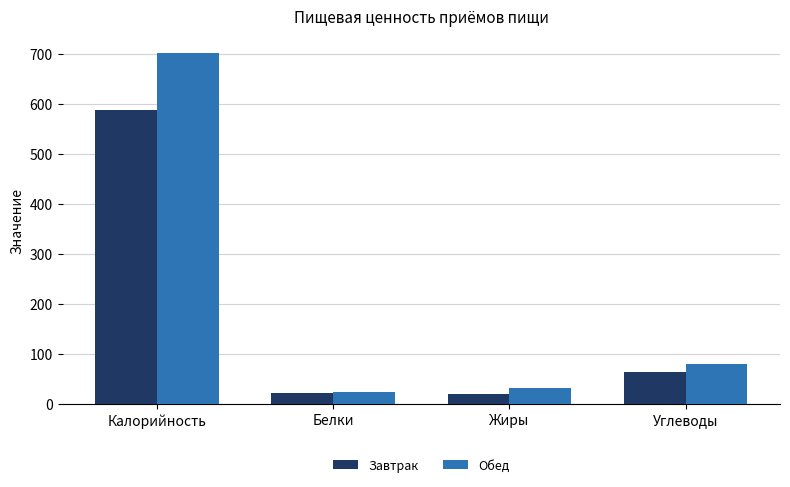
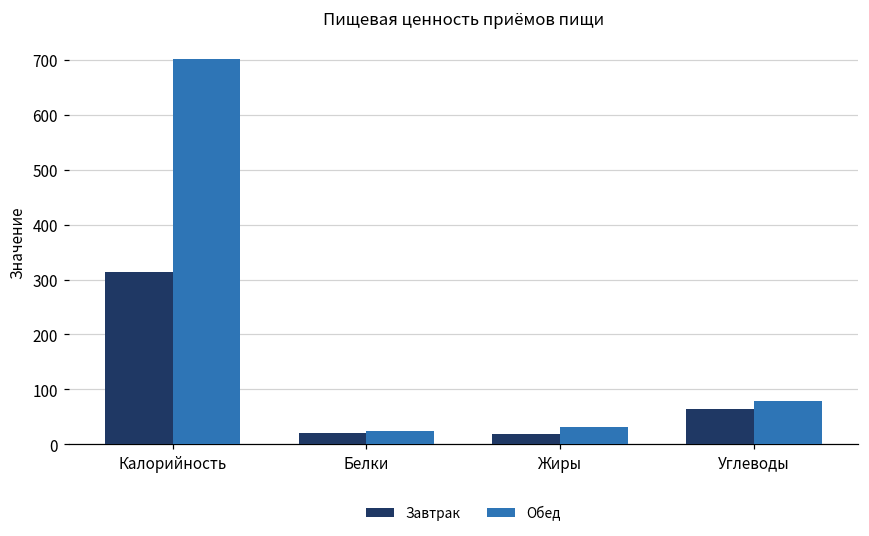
Завтрак, Калорийность: 590 -> 310
